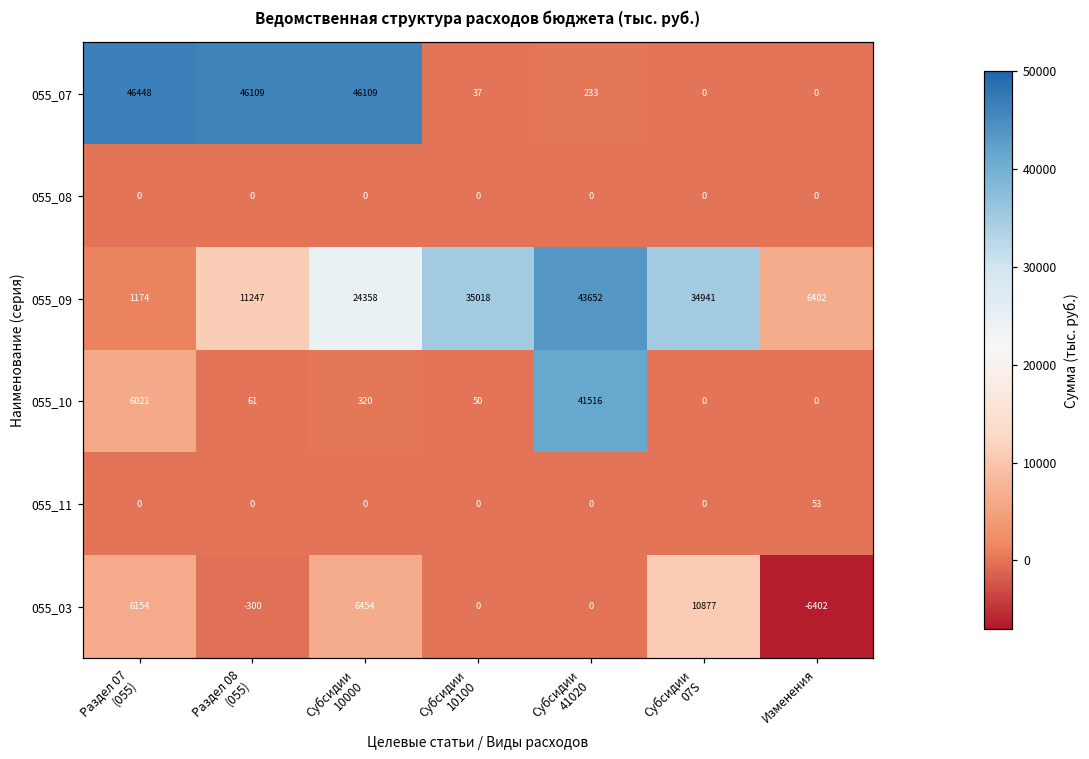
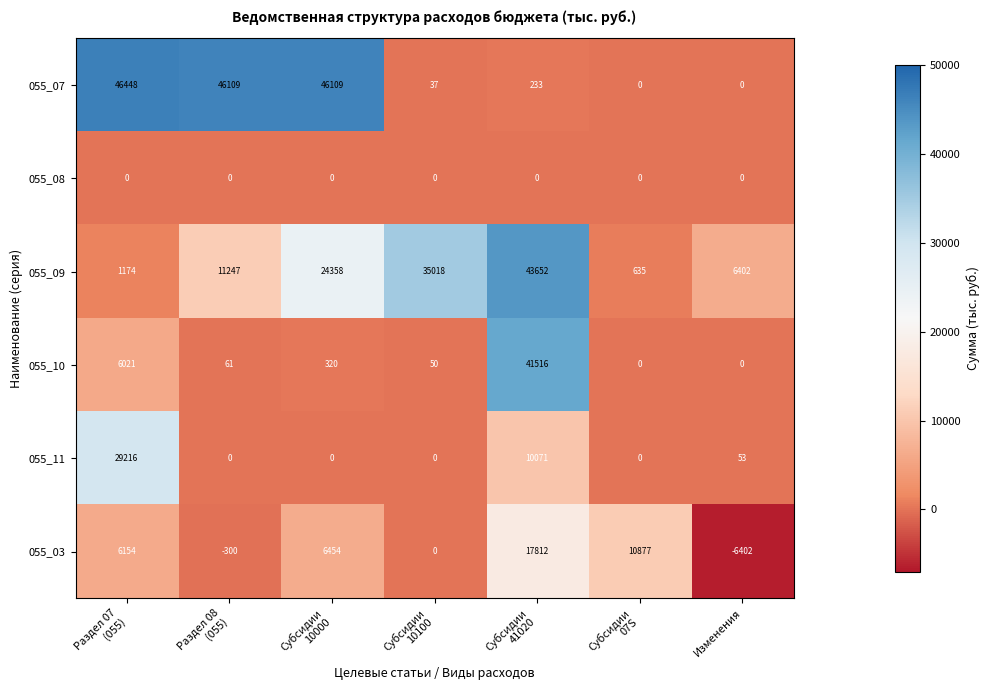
055_09, Субсидии 07S: 34941 -> 635
055_11, Раздел 07 (055): 0 -> 29216
055_11, Субсидии 41020: 0 -> 10071
055_03, Субсидии 41020: 0 -> 17812
